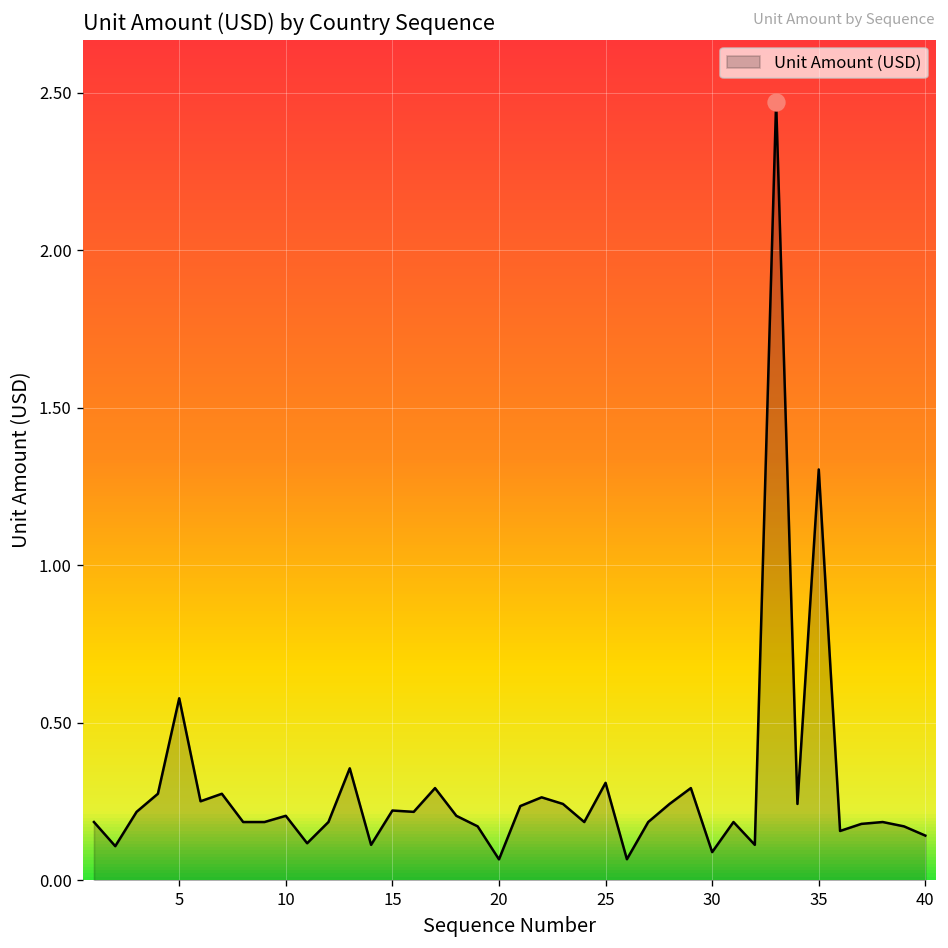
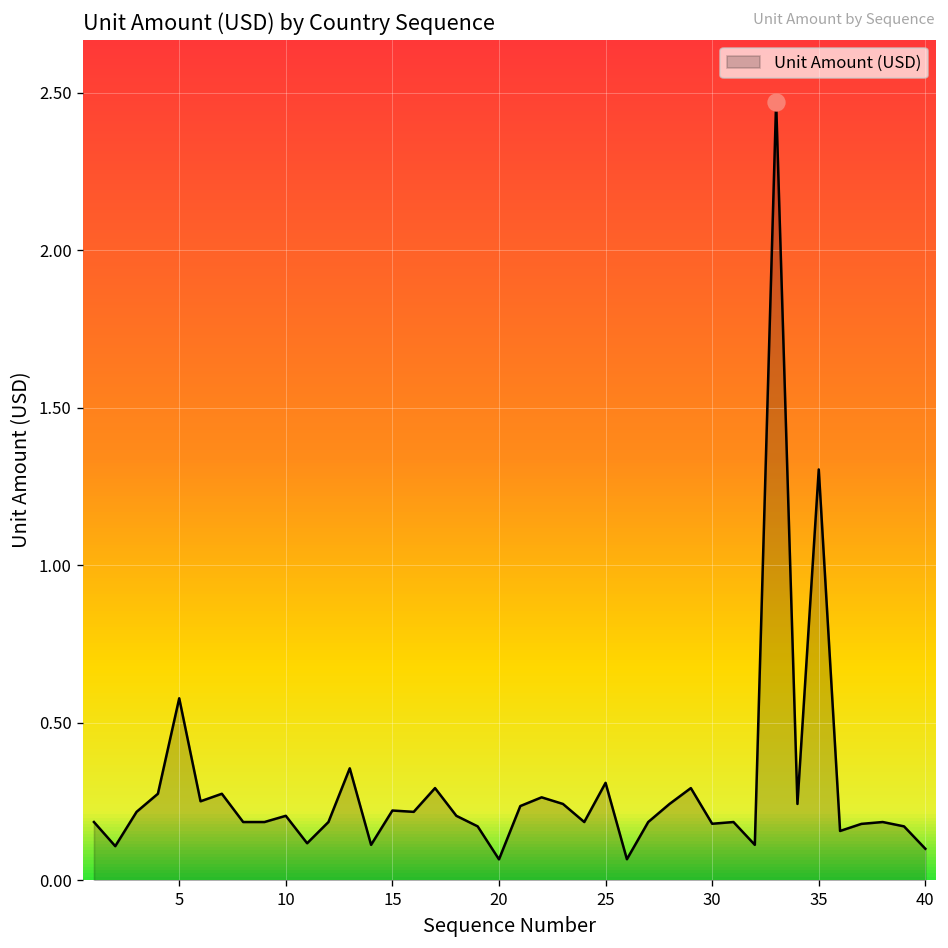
Unit Amount (USD), 30: 0.09 -> 0.18
Unit Amount (USD), 40: 0.14 -> 0.10
